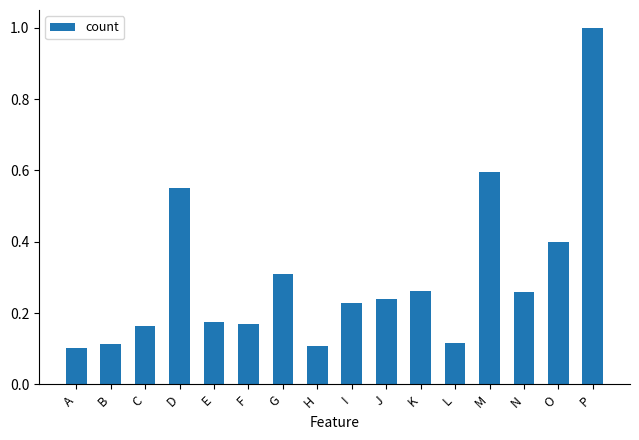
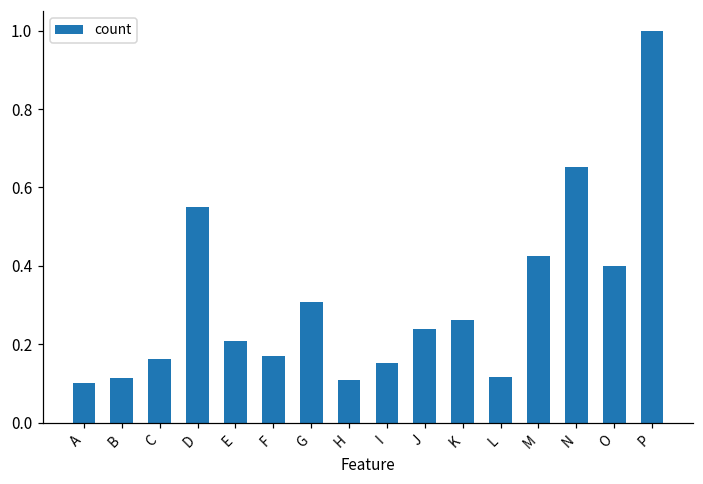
E: 0.18 -> 0.21
I: 0.23 -> 0.15
M: 0.59 -> 0.43
N: 0.26 -> 0.65
